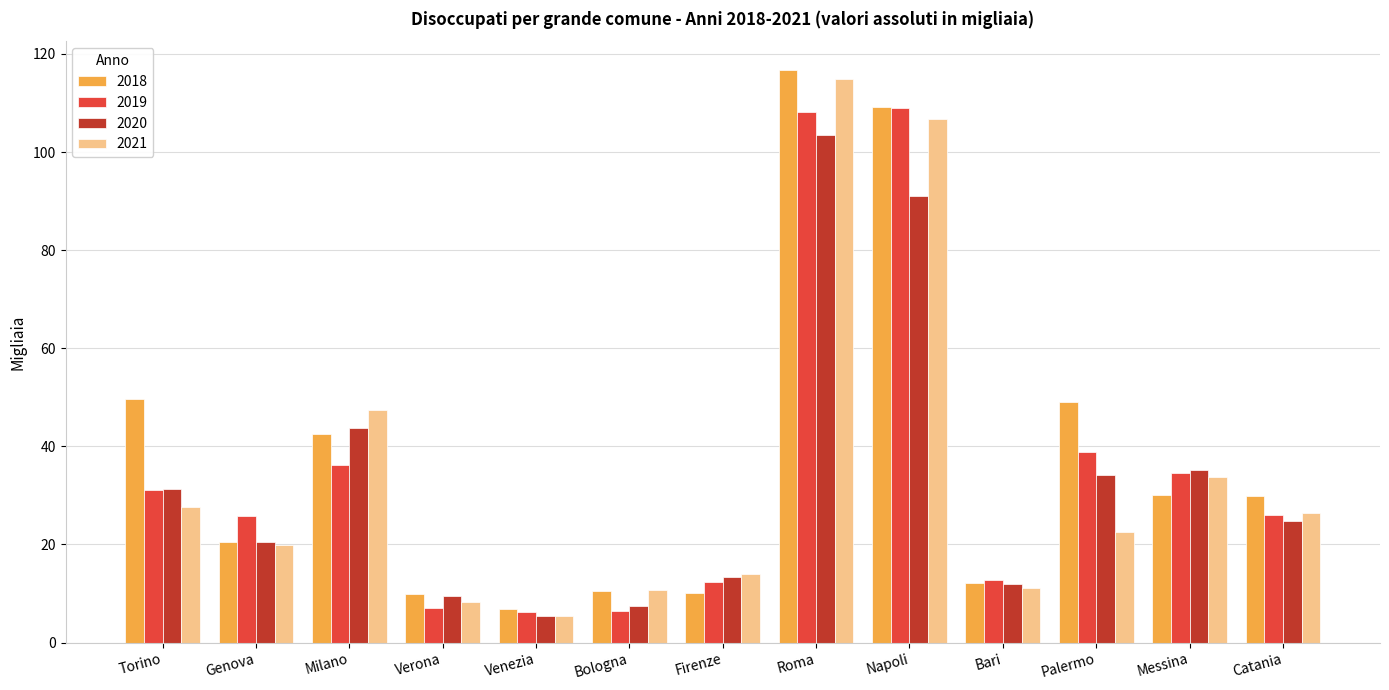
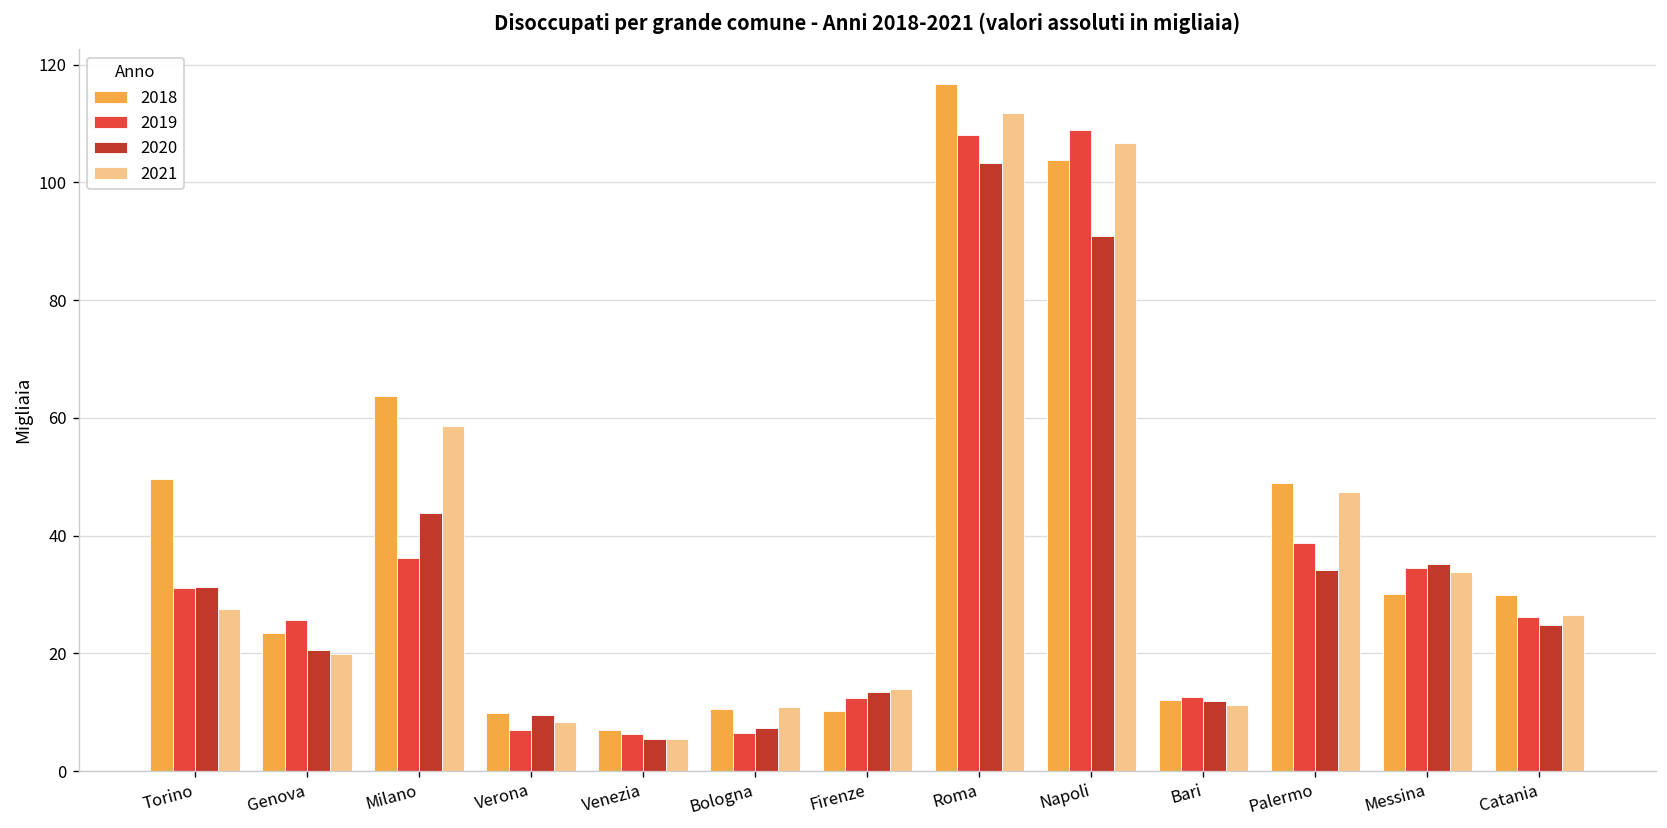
2018, Genova: 21 -> 23
2018, Milano: 42 -> 64
2021, Milano: 47 -> 59
2021, Roma: 115 -> 112
2018, Napoli: 109 -> 104
2021, Palermo: 23 -> 47
